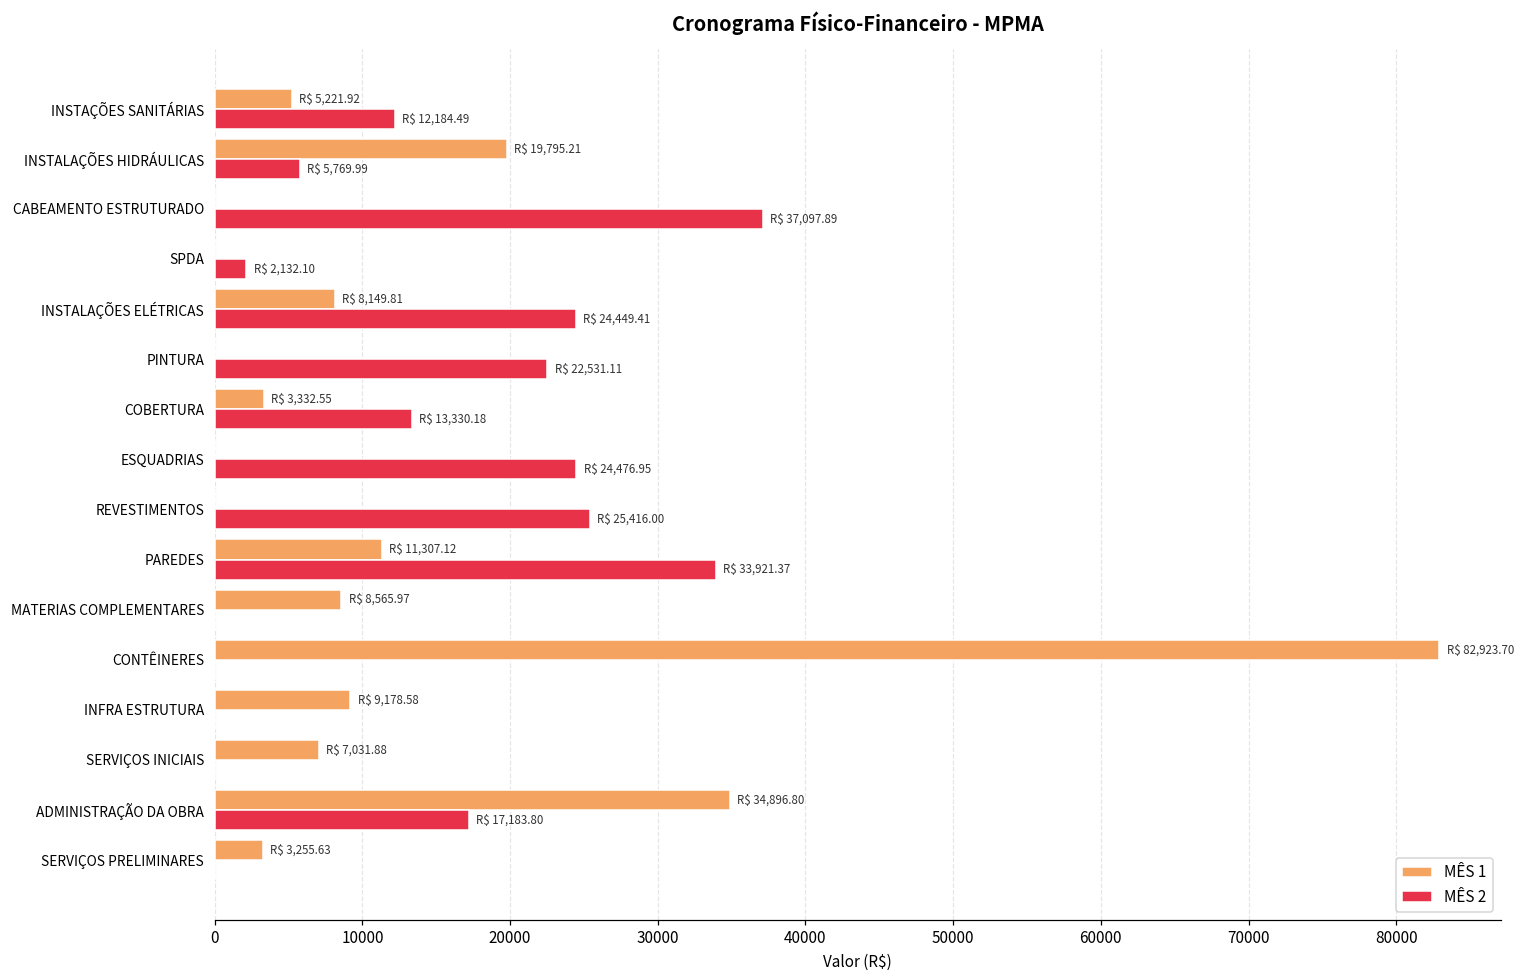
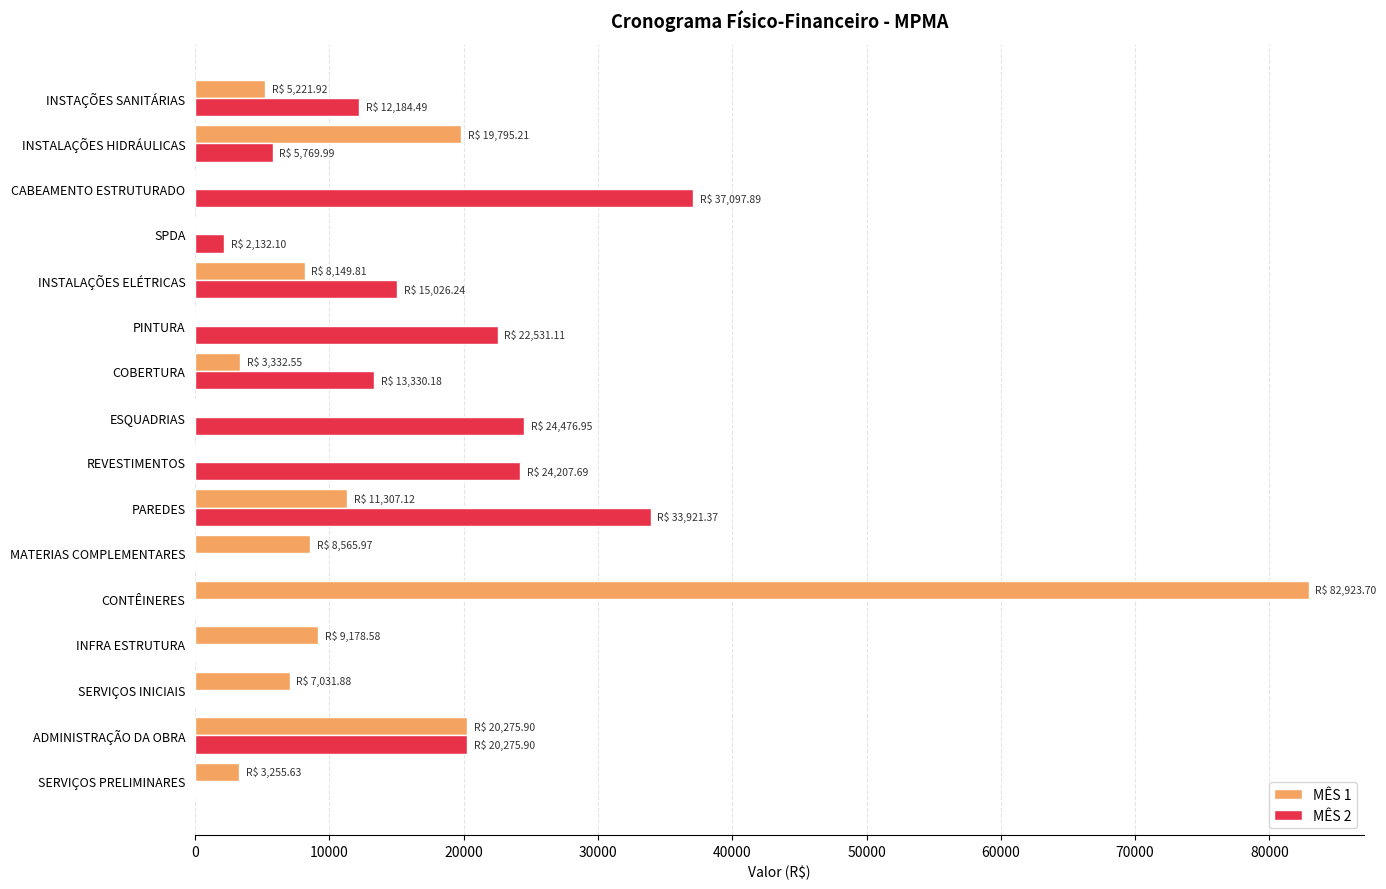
MÊS 2, INSTALAÇÕES ELÉTRICAS: 24,449.41 -> 15,026.24
MÊS 2, REVESTIMENTOS: 25,416.00 -> 24,207.69
MÊS 1, ADMINISTRAÇÃO DA OBRA: 34,896.80 -> 20,275.90
MÊS 2, ADMINISTRAÇÃO DA OBRA: 17,183.80 -> 20,275.90
